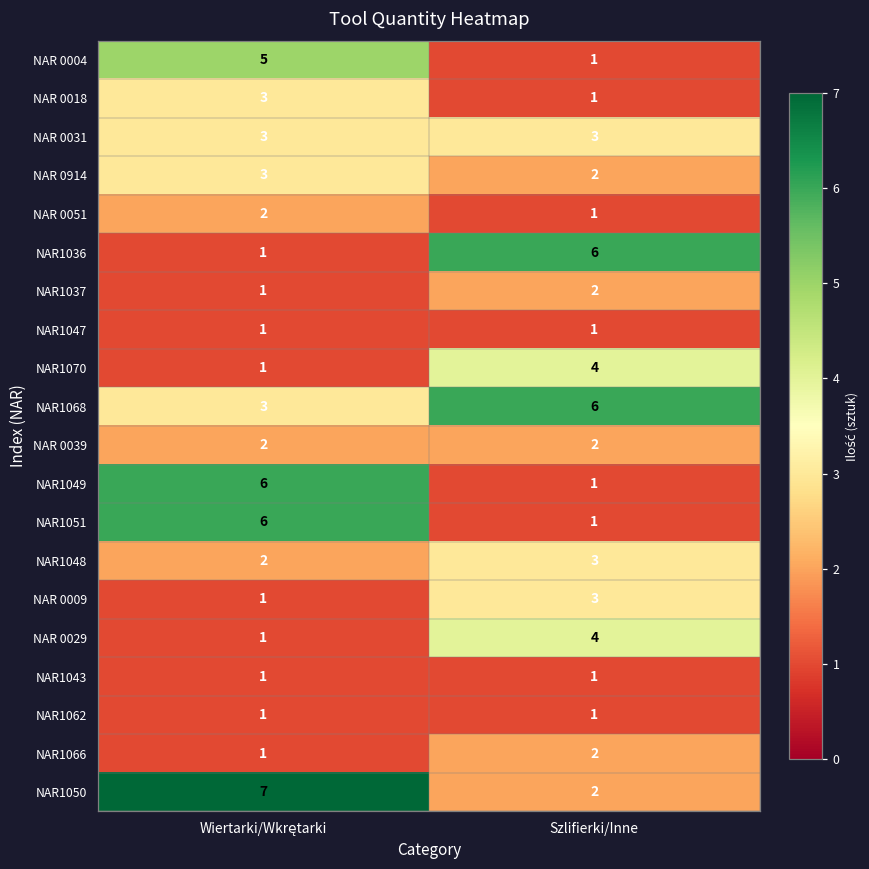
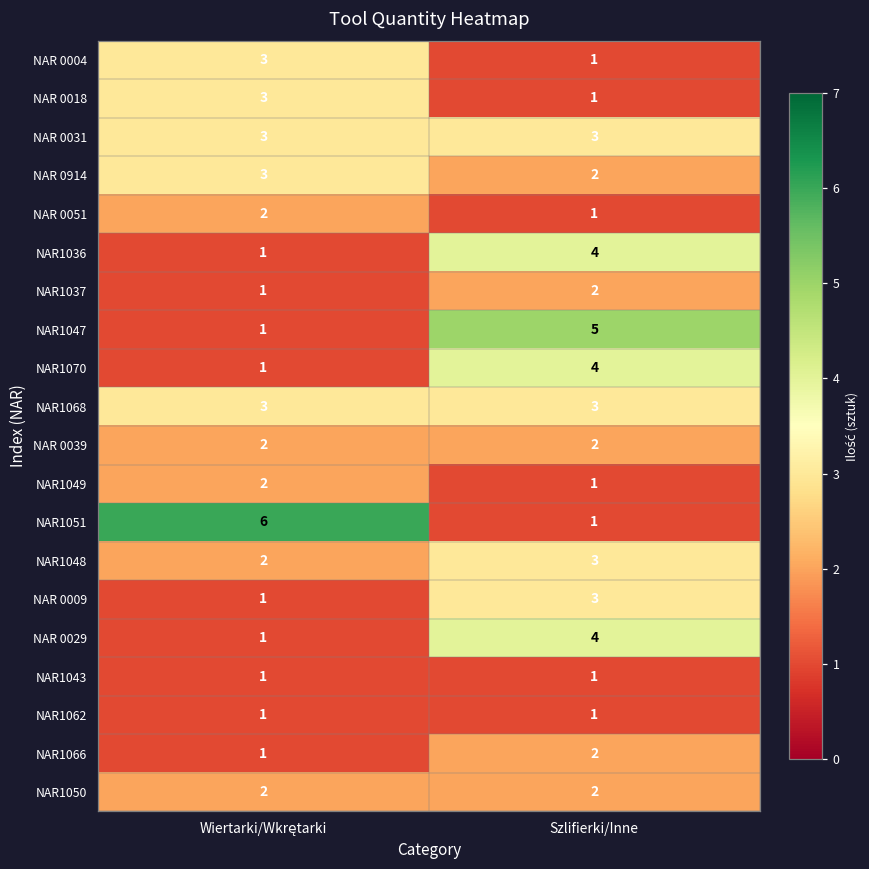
NAR 0004, Wiertarki/Wkrętarki: 5 -> 3
NAR1036, Szlifierki/Inne: 6 -> 4
NAR1047, Szlifierki/Inne: 1 -> 5
NAR1068, Szlifierki/Inne: 6 -> 3
NAR1049, Wiertarki/Wkrętarki: 6 -> 2
NAR1050, Wiertarki/Wkrętarki: 7 -> 2
